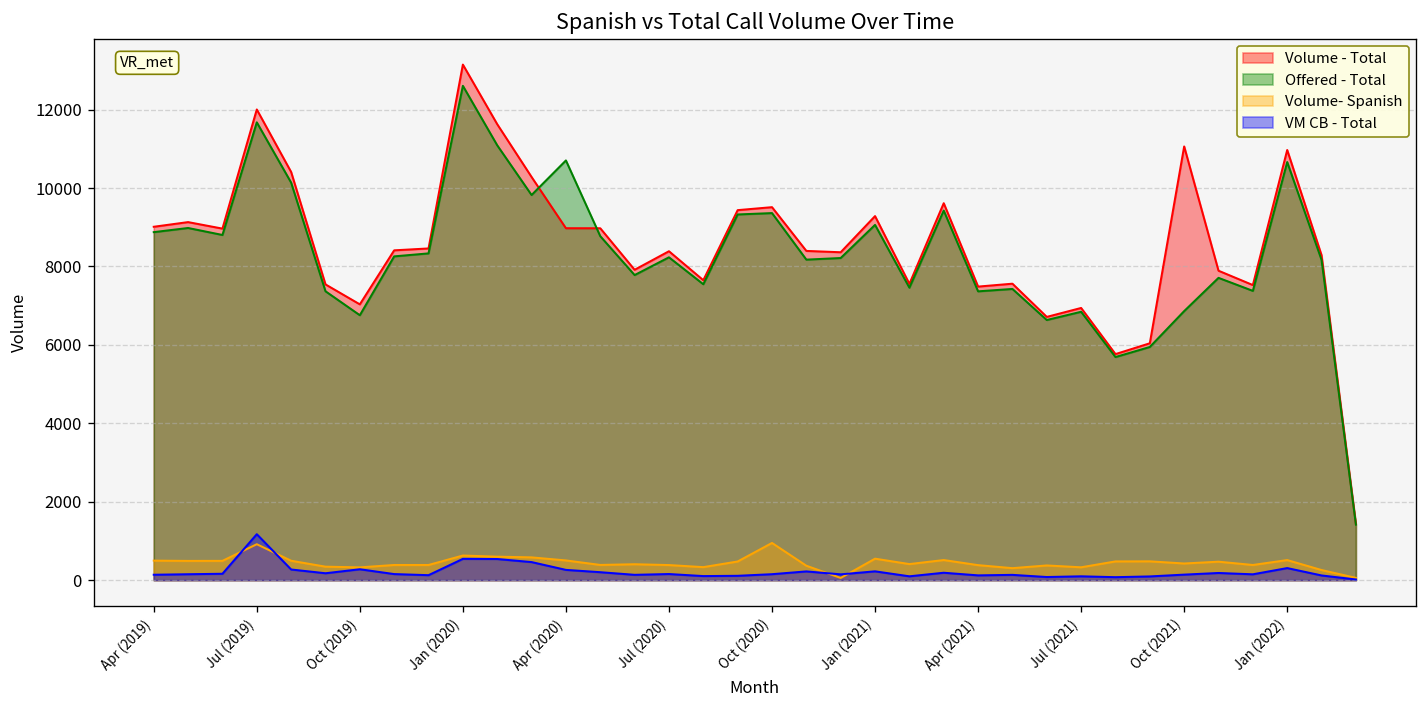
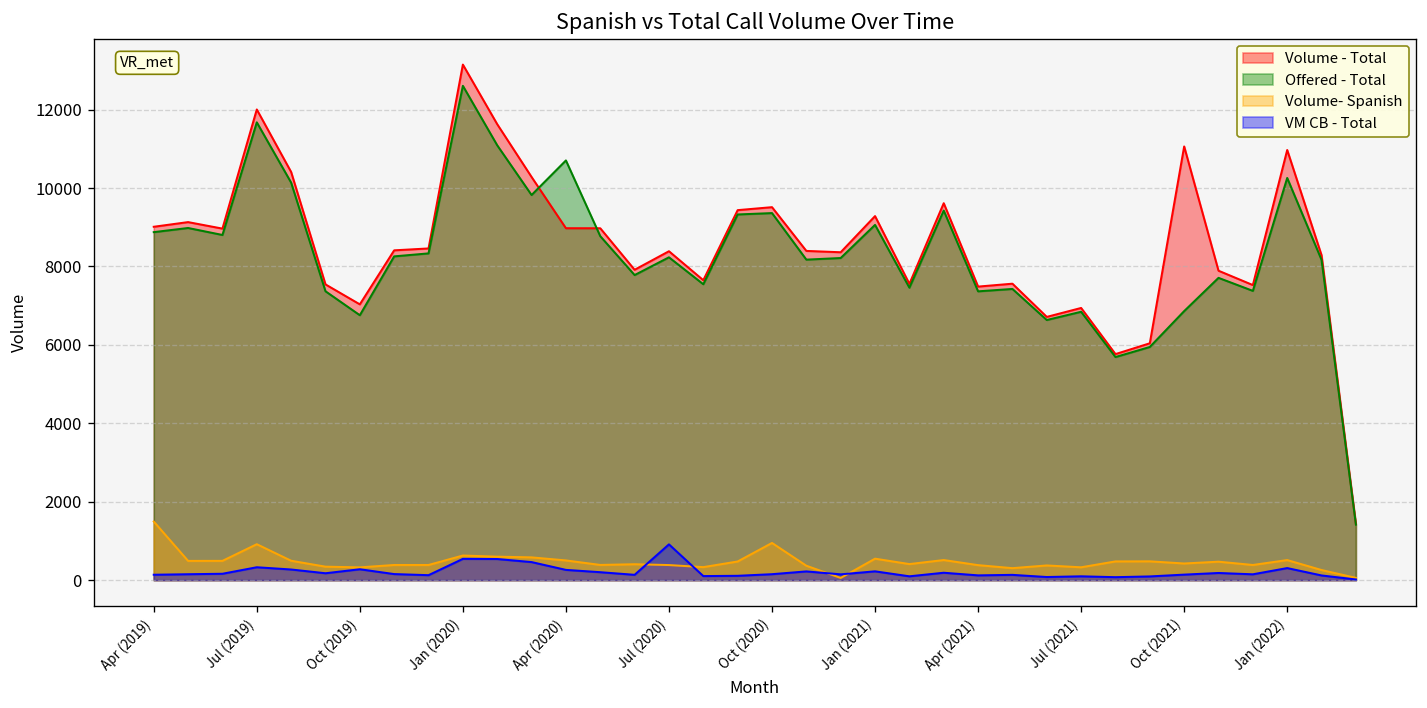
Volume- Spanish, Apr (2019): 500 -> 1500
VM CB - Total, Jul (2019): 1200 -> 300
VM CB - Total, Jul (2020): 200 -> 900
Offered - Total, Jan (2022): 10700 -> 10300
